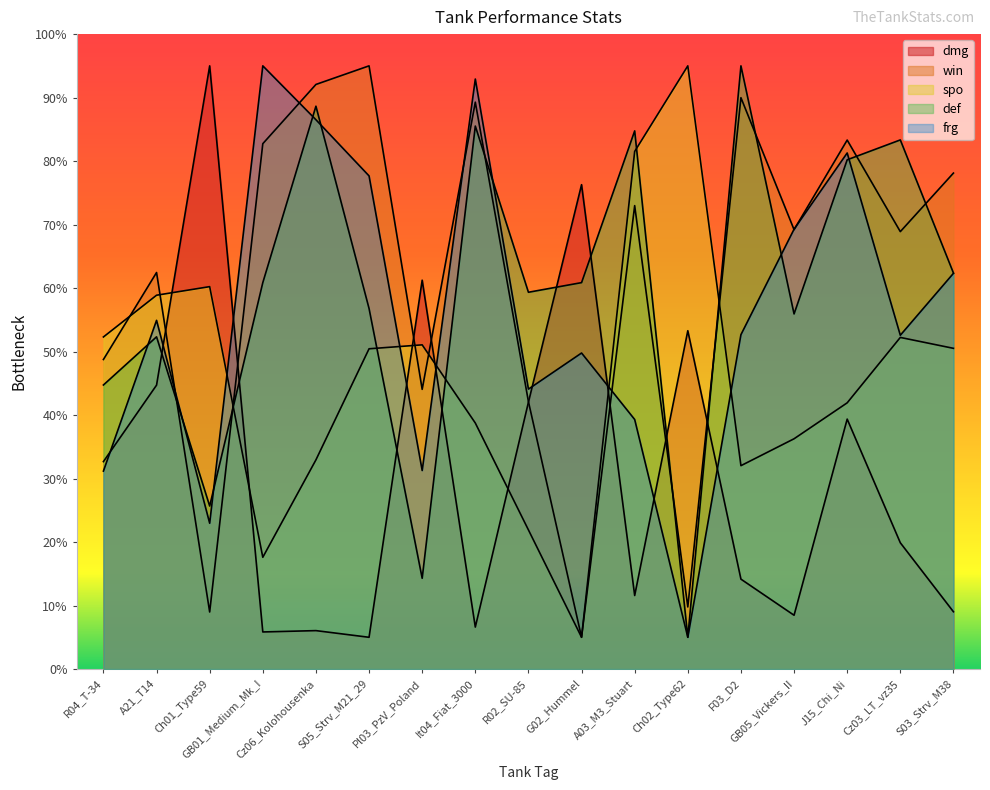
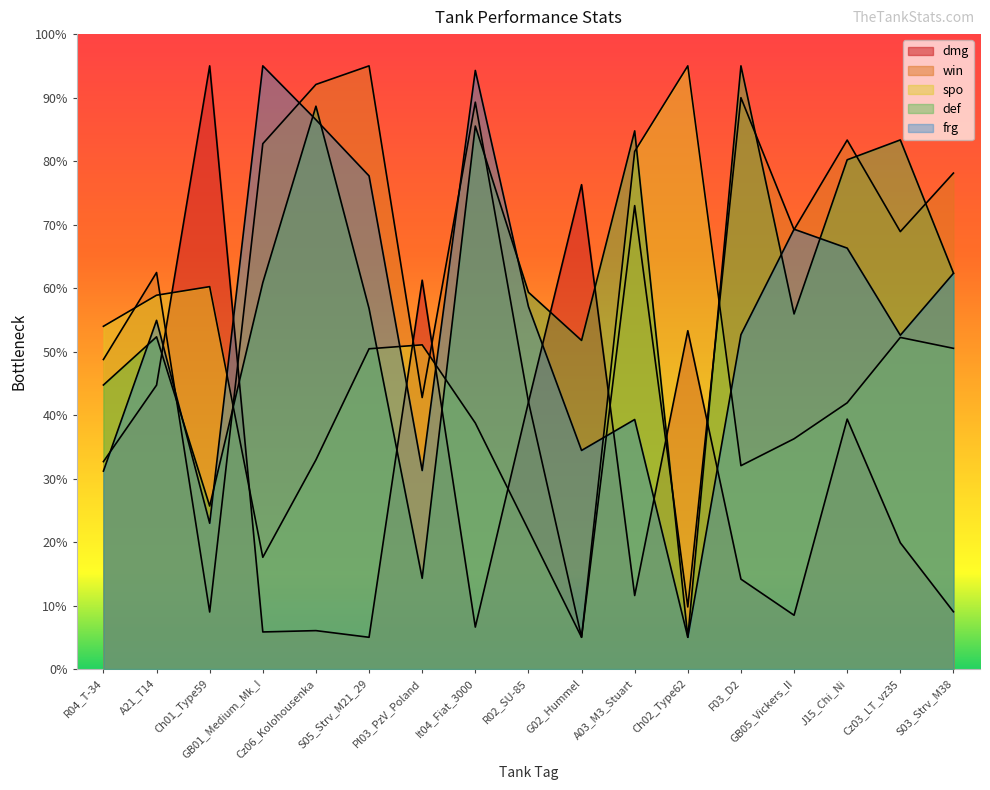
spo, R04_T-34: 52% -> 54%
win, Pl03_PzV_Poland: 44% -> 43%
frg, It04_Fiat_3000: 93% -> 94%
frg, R02_SU-85: 44% -> 57%
def, G02_Hummel: 61% -> 52%
frg, G02_Hummel: 50% -> 34%
frg, J15_Chi_Ni: 81% -> 66%
